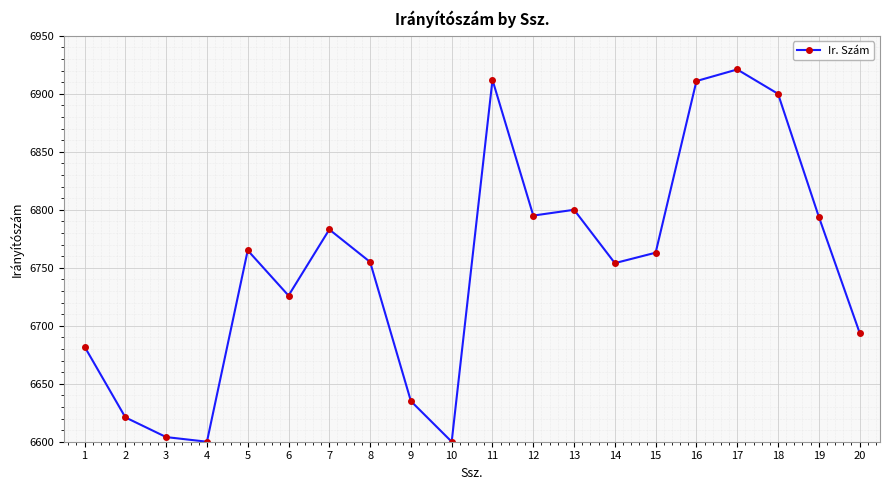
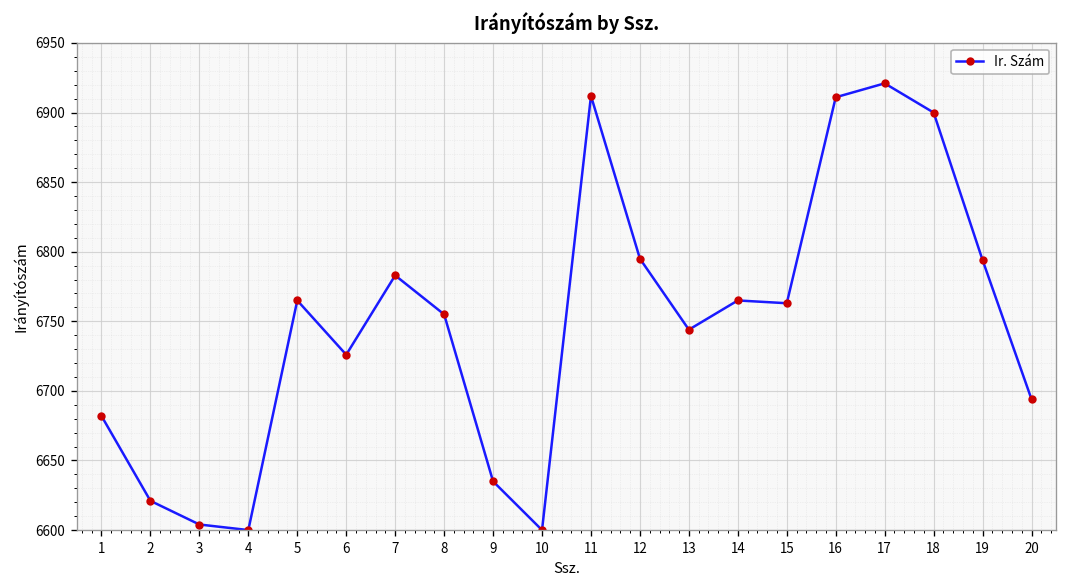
13: 6800 -> 6744
14: 6754 -> 6765
